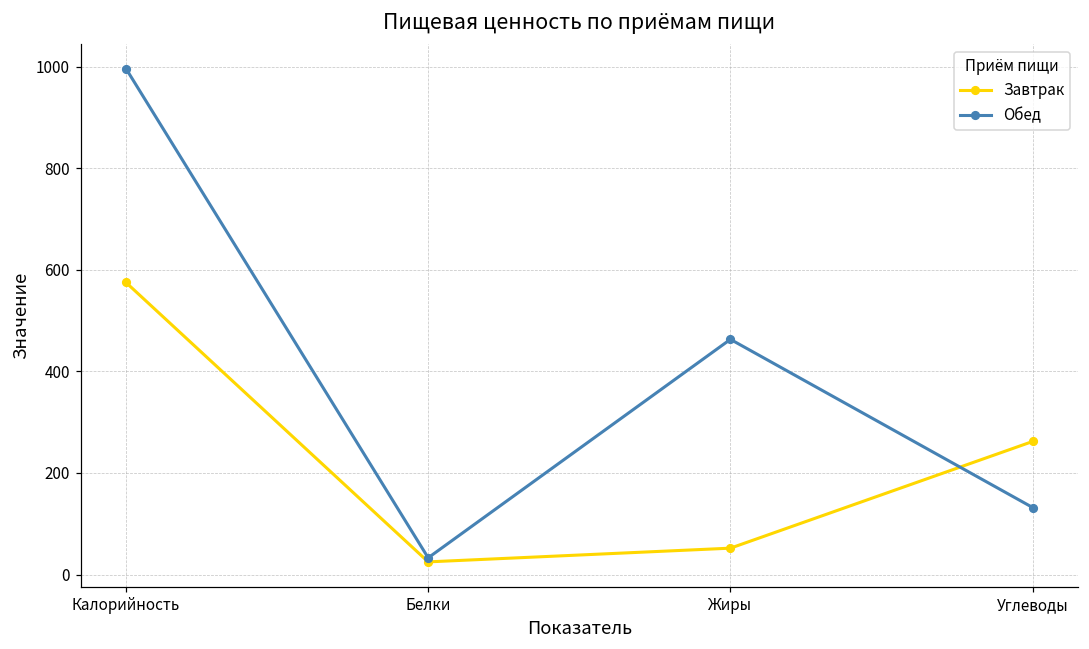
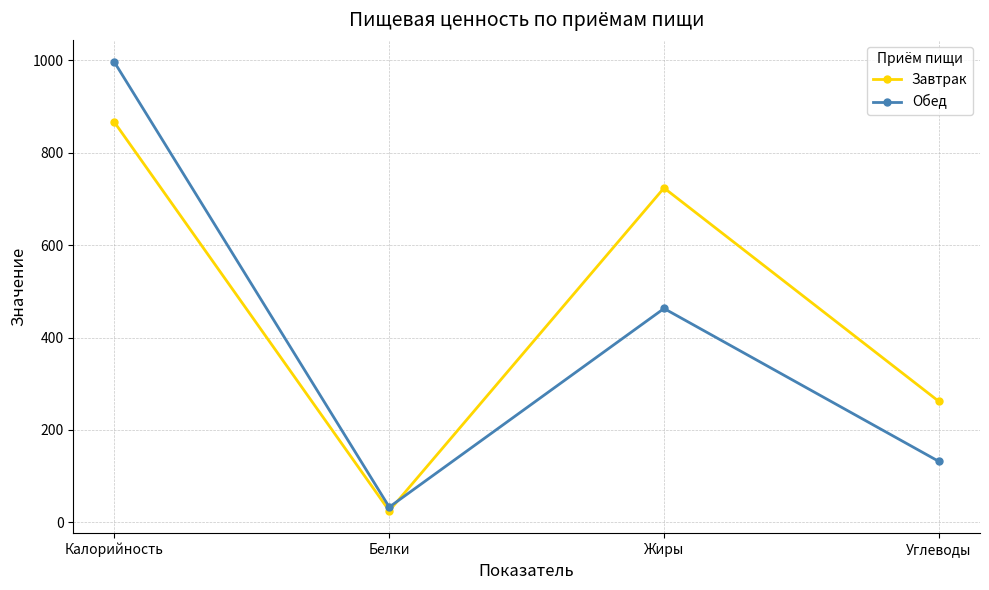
Завтрак, Калорийность: 580 -> 870
Завтрак, Жиры: 50 -> 720
